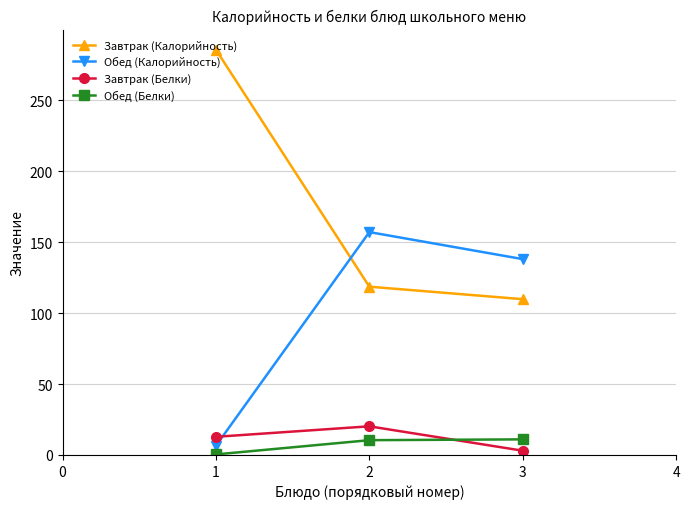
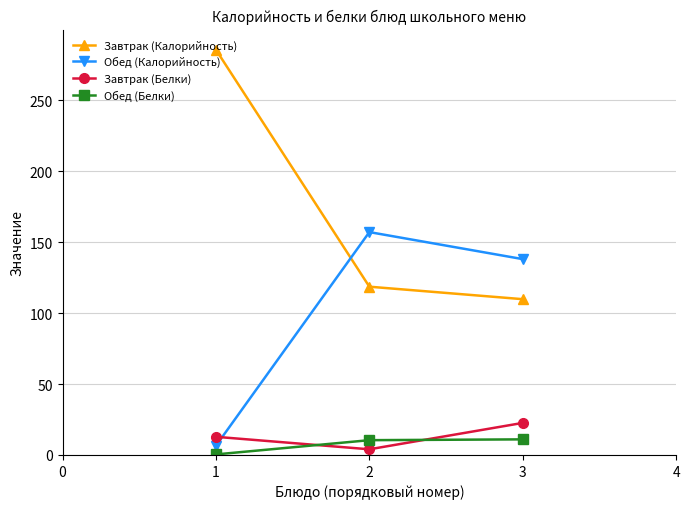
Завтрак (Белки), 2: 20 -> 4
Завтрак (Белки), 3: 3 -> 23
